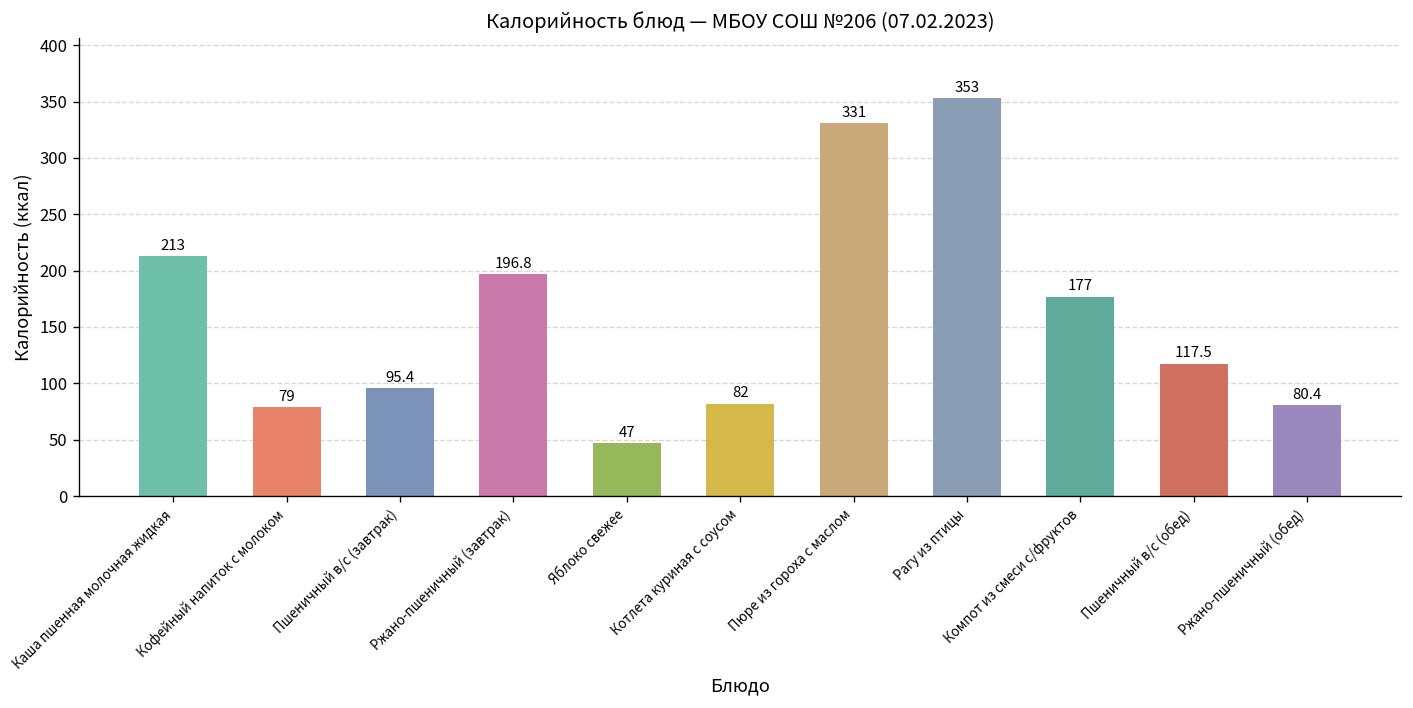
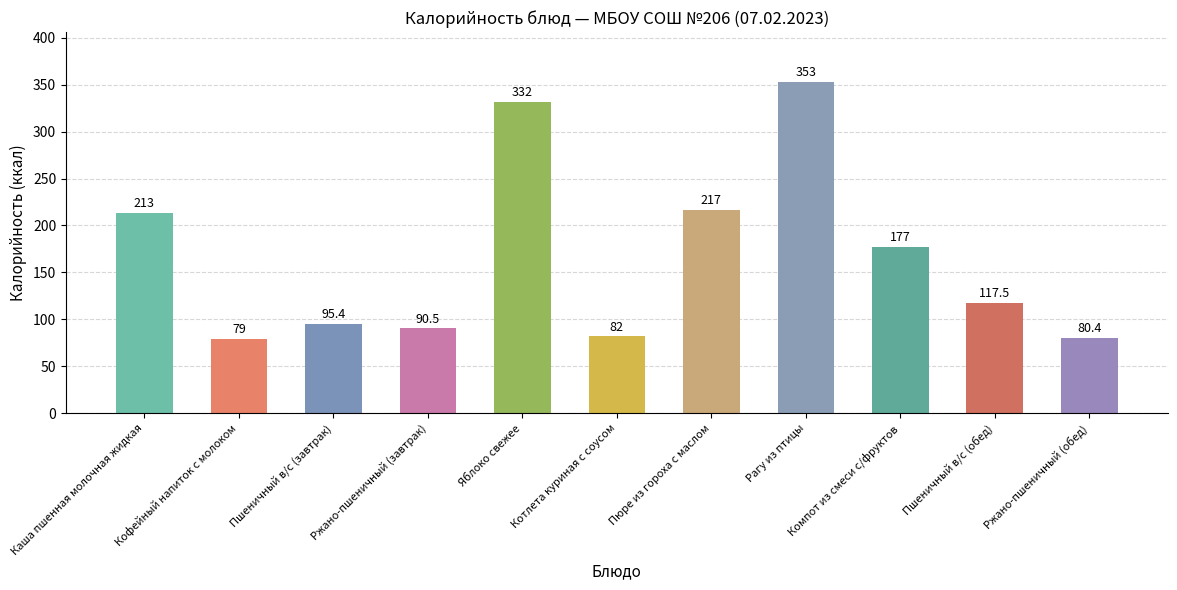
Ржано-пшеничный (завтрак): 196.8 -> 90.5
Яблоко свежее: 47 -> 332
Пюре из гороха с маслом: 331 -> 217
